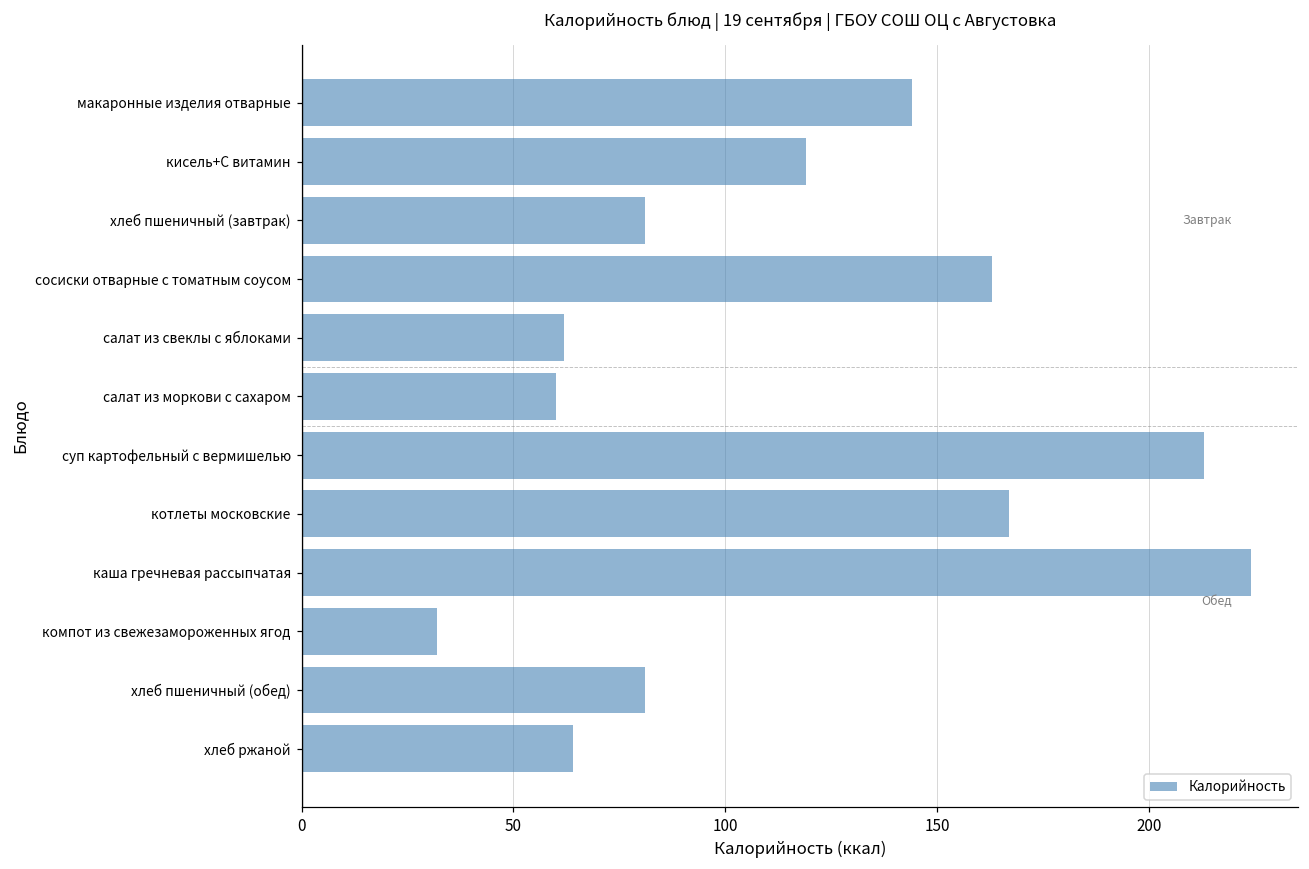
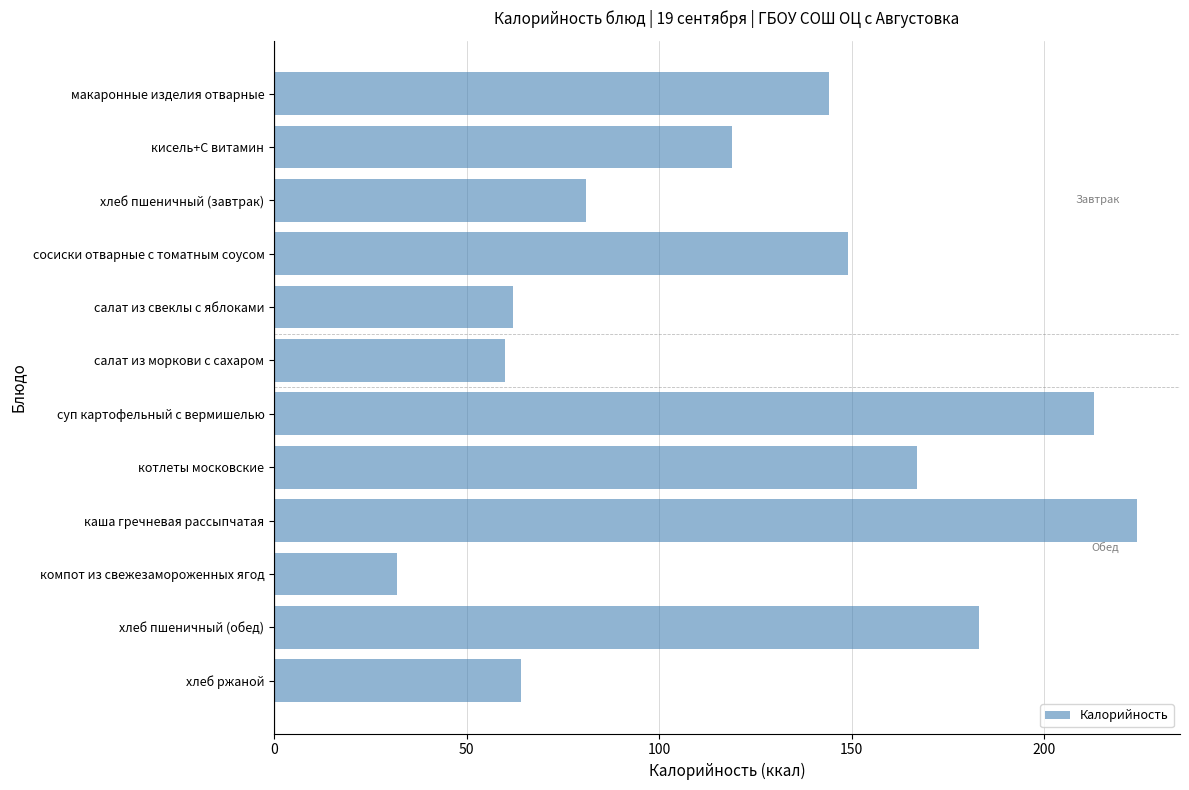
сосиски отварные с томатным соусом: 163 -> 149
хлеб пшеничный (обед): 81 -> 183
